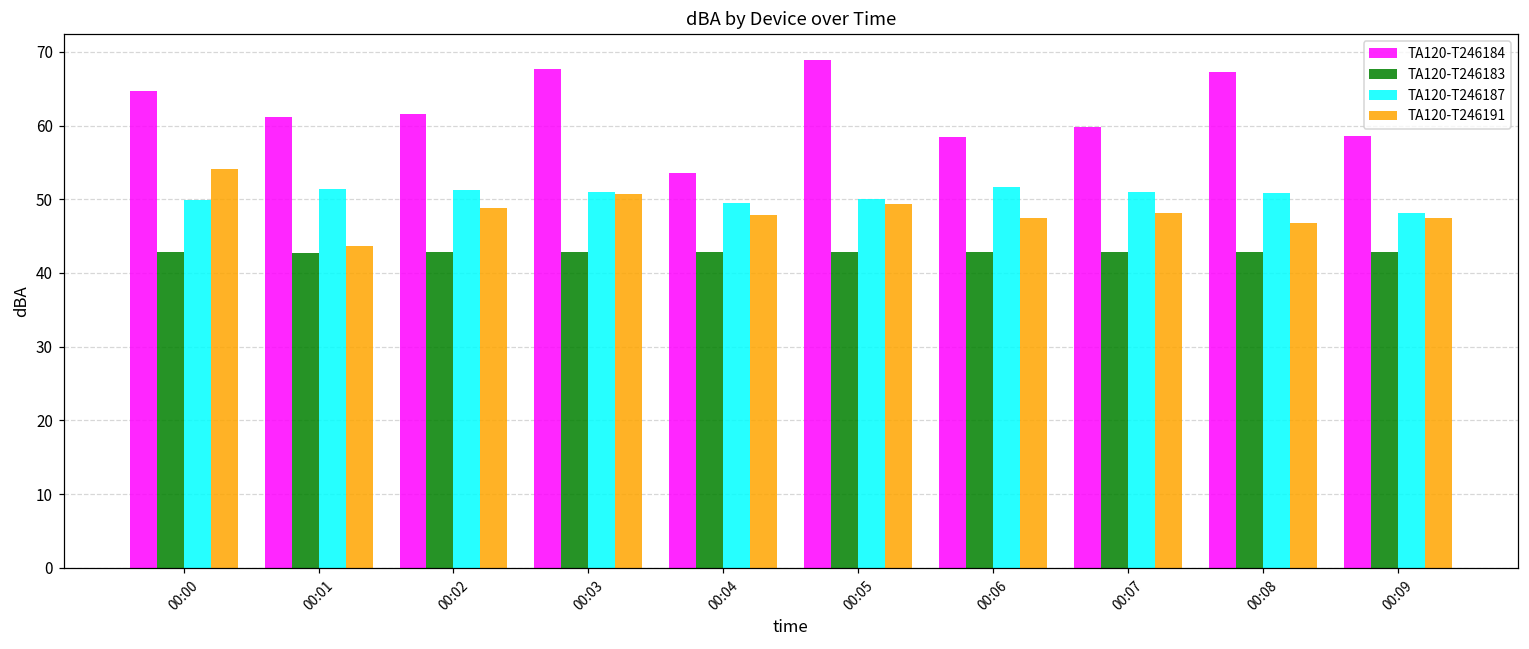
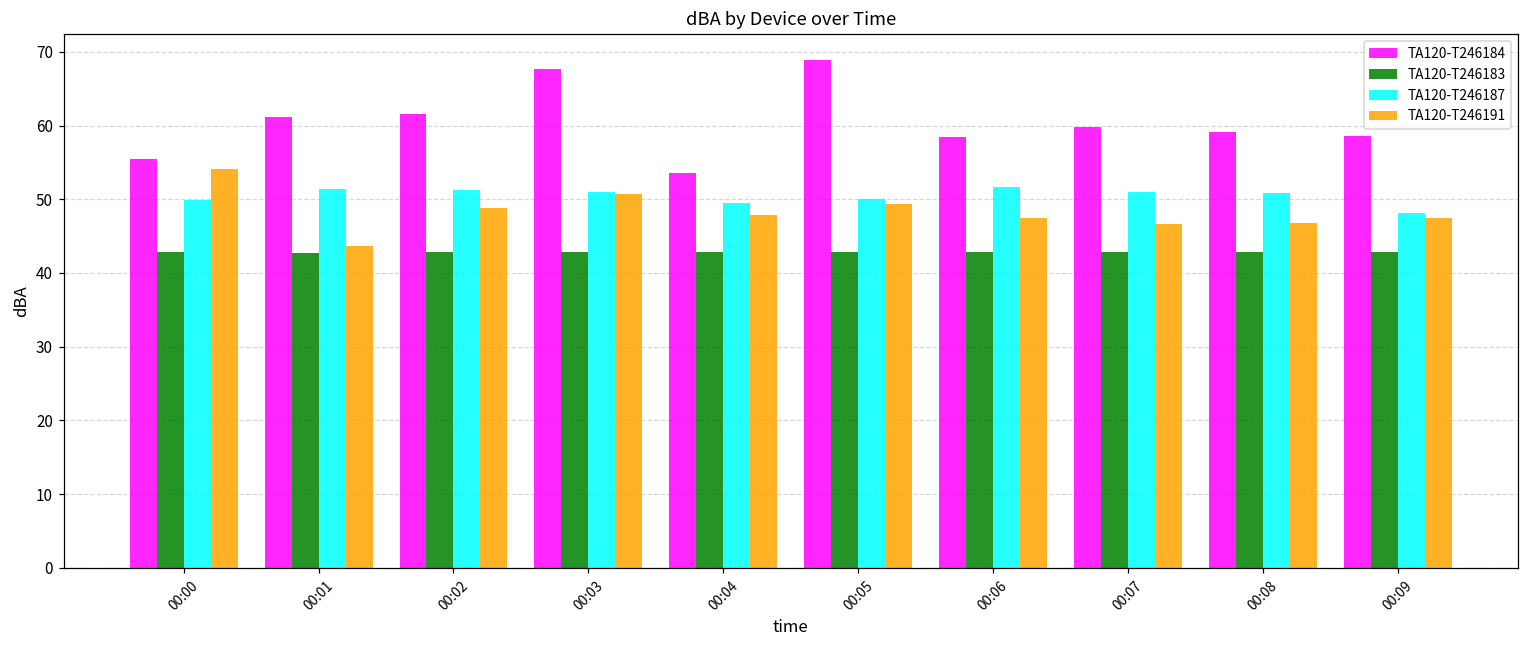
TA120-T246184, 00:00: 65 -> 55
TA120-T246191, 00:07: 48 -> 47
TA120-T246184, 00:08: 67 -> 59
